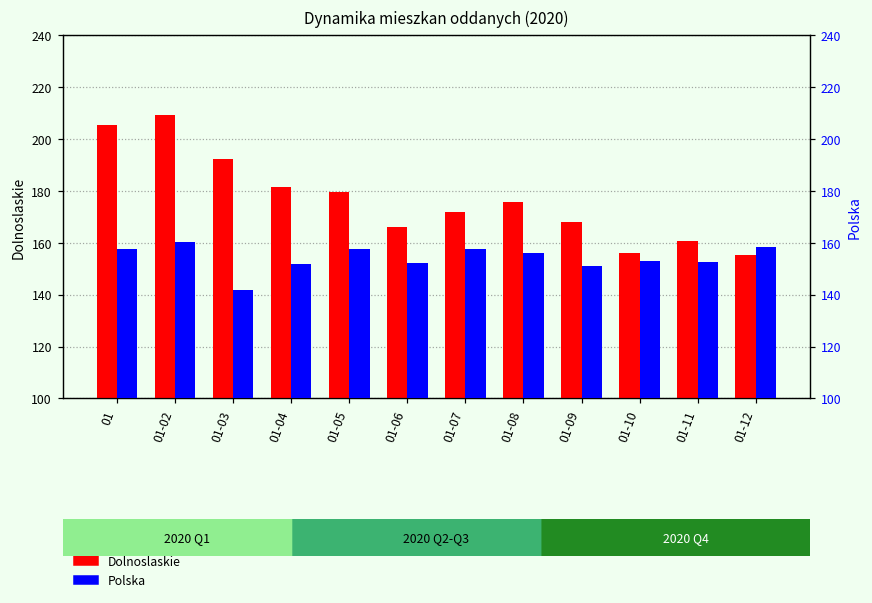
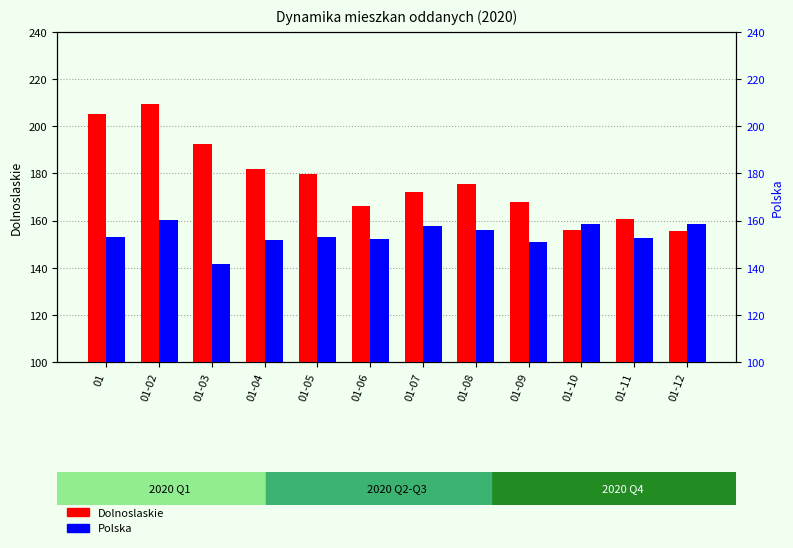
Polska, 01: 158 -> 153
Polska, 01-05: 158 -> 153
Polska, 01-10: 153 -> 159
